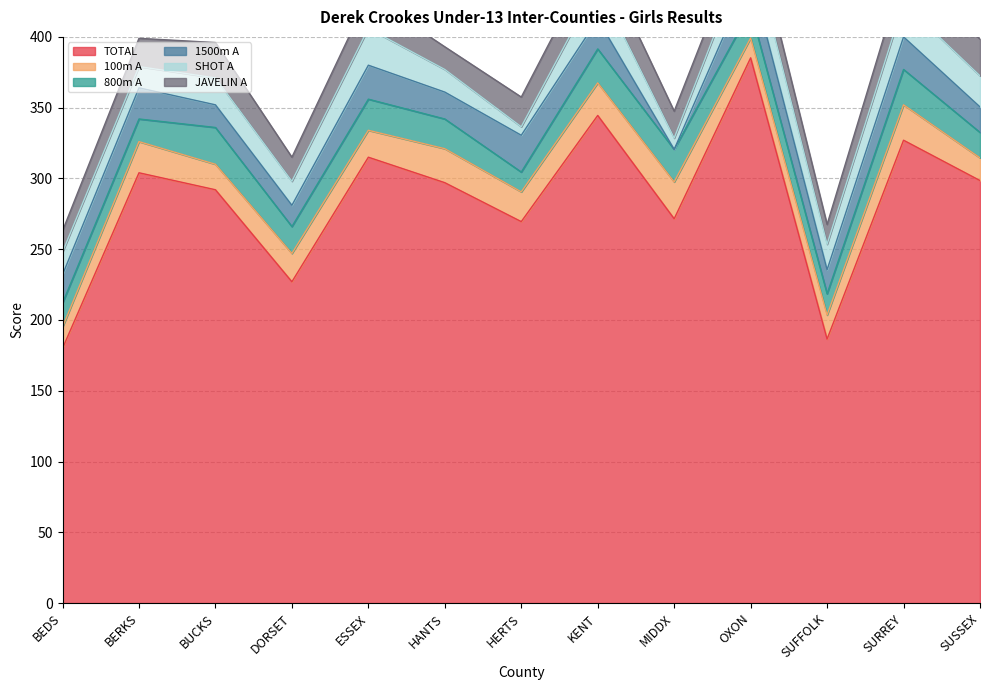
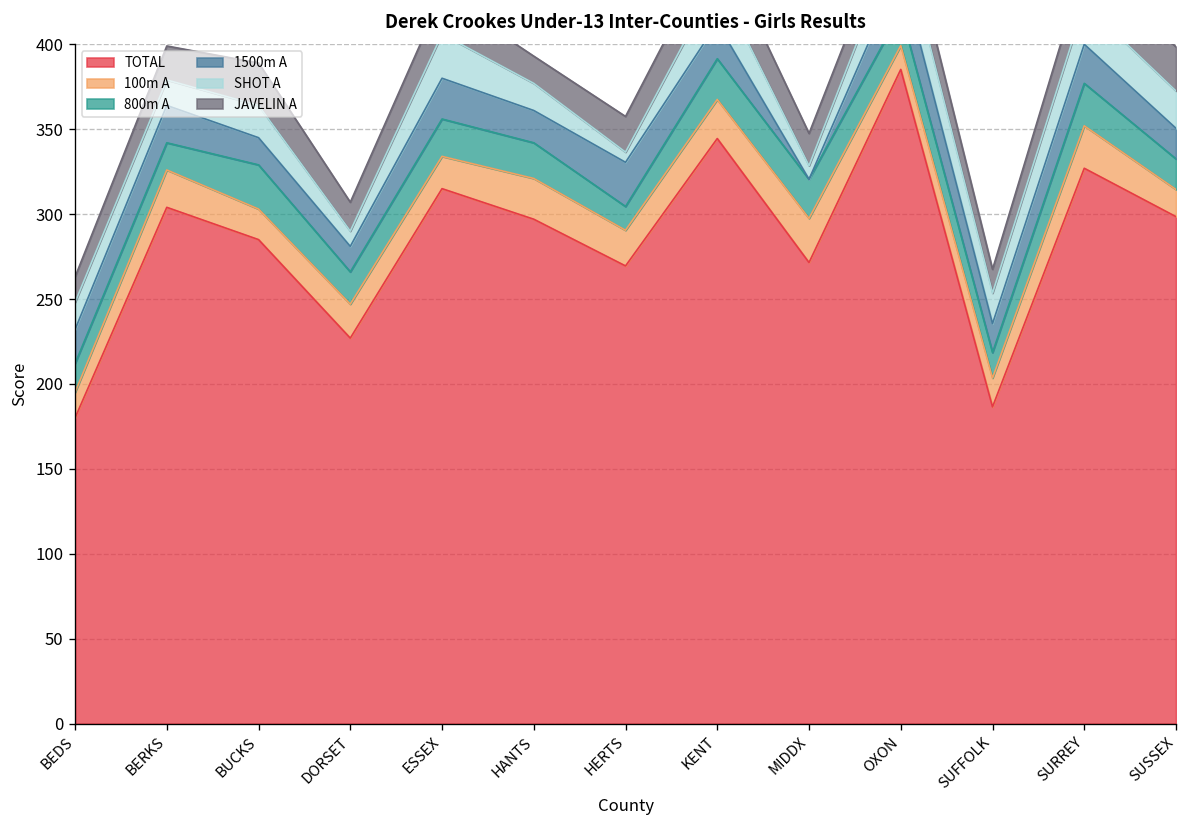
TOTAL, BUCKS: 292 -> 285
SHOT A, DORSET: 17 -> 9
